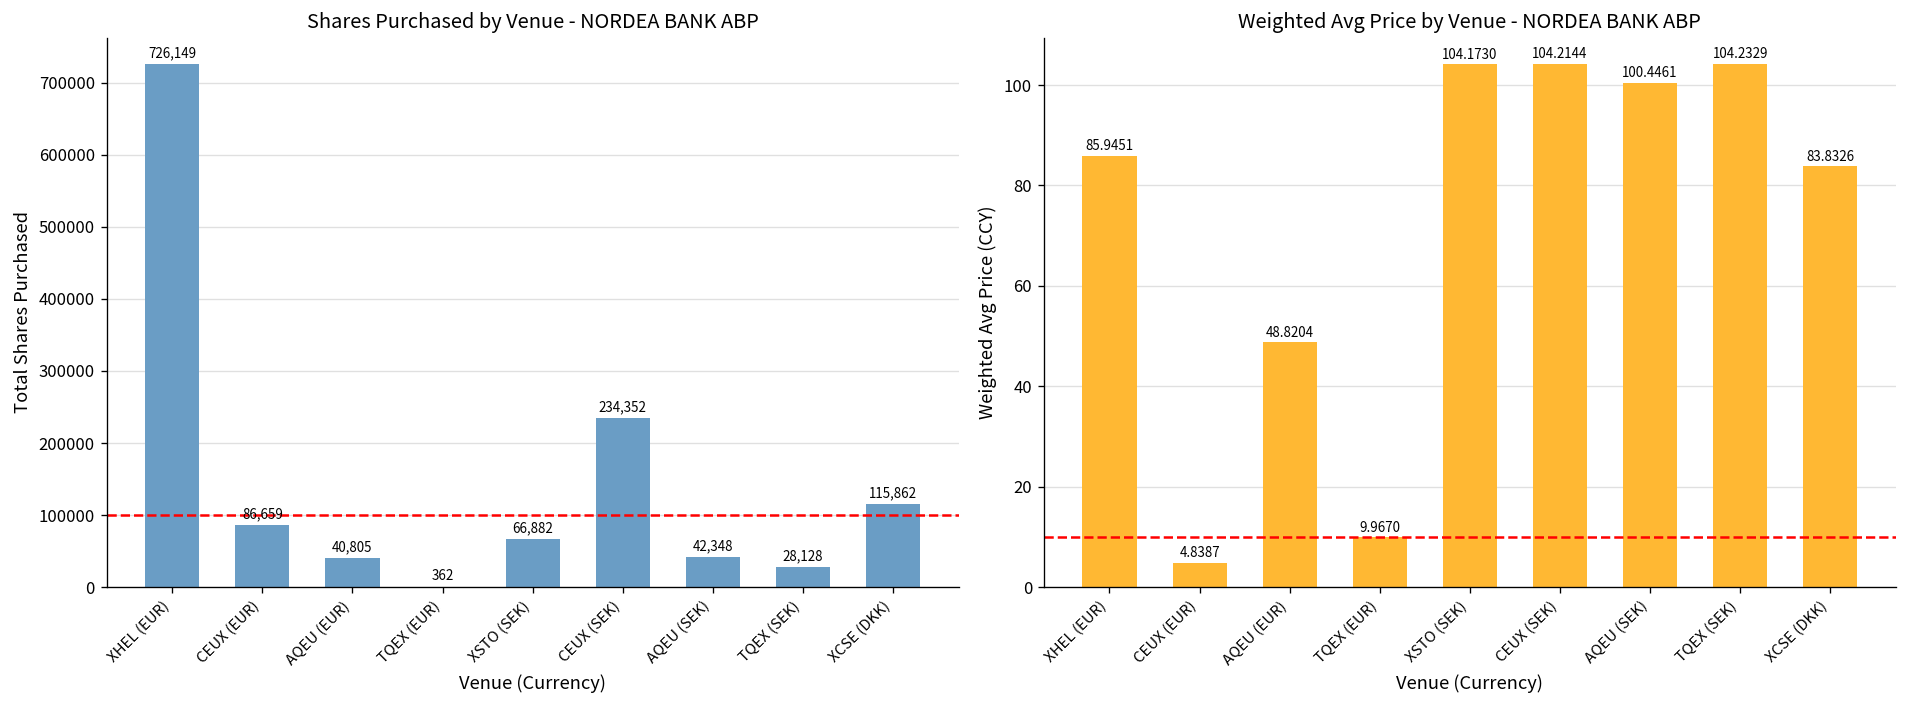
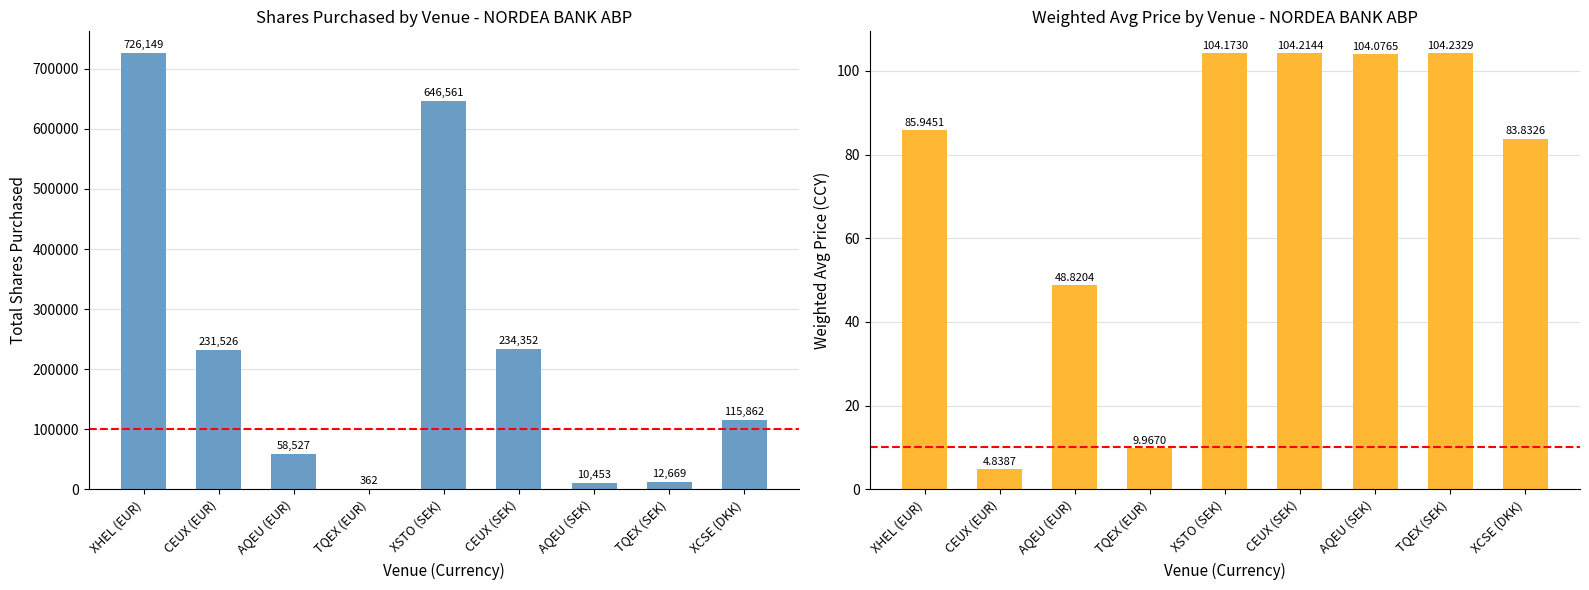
Shares Purchased by Venue - NORDEA BANK ABP, CEUX (EUR): 86,659 -> 231,526
Shares Purchased by Venue - NORDEA BANK ABP, AQEU (EUR): 40,805 -> 58,527
Shares Purchased by Venue - NORDEA BANK ABP, XSTO (SEK): 66,882 -> 646,561
Shares Purchased by Venue - NORDEA BANK ABP, AQEU (SEK): 42,348 -> 10,453
Shares Purchased by Venue - NORDEA BANK ABP, TQEX (SEK): 28,128 -> 12,669
Weighted Avg Price by Venue - NORDEA BANK ABP, AQEU (SEK): 100.4461 -> 104.0765
